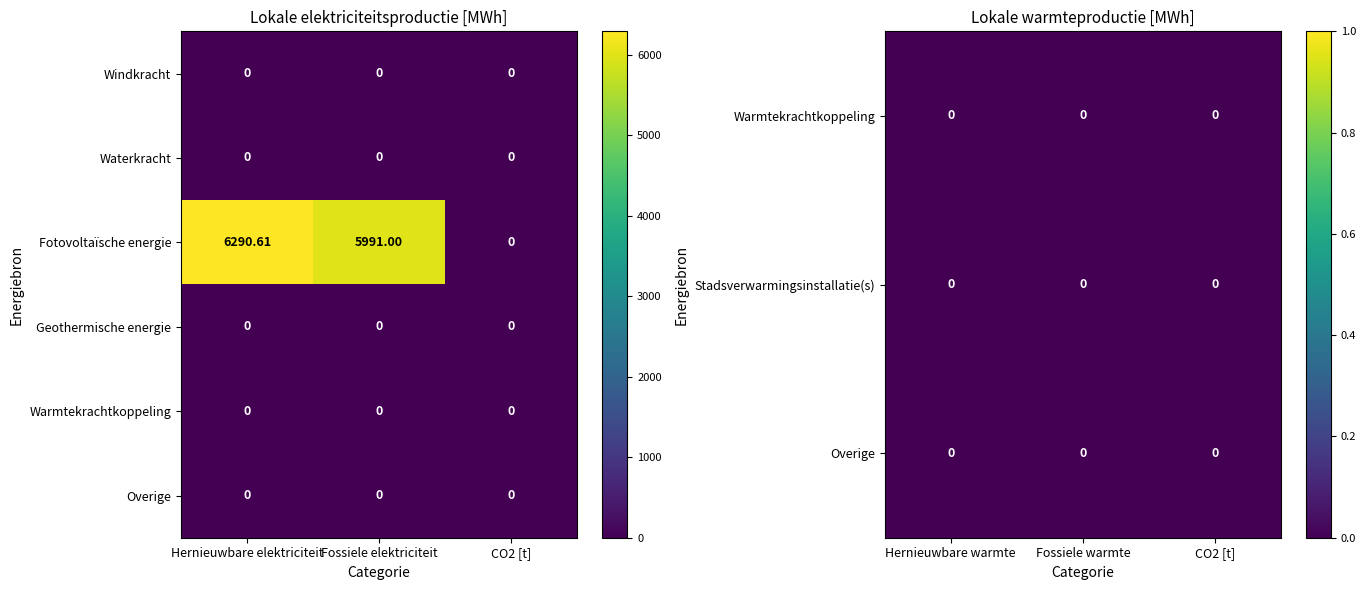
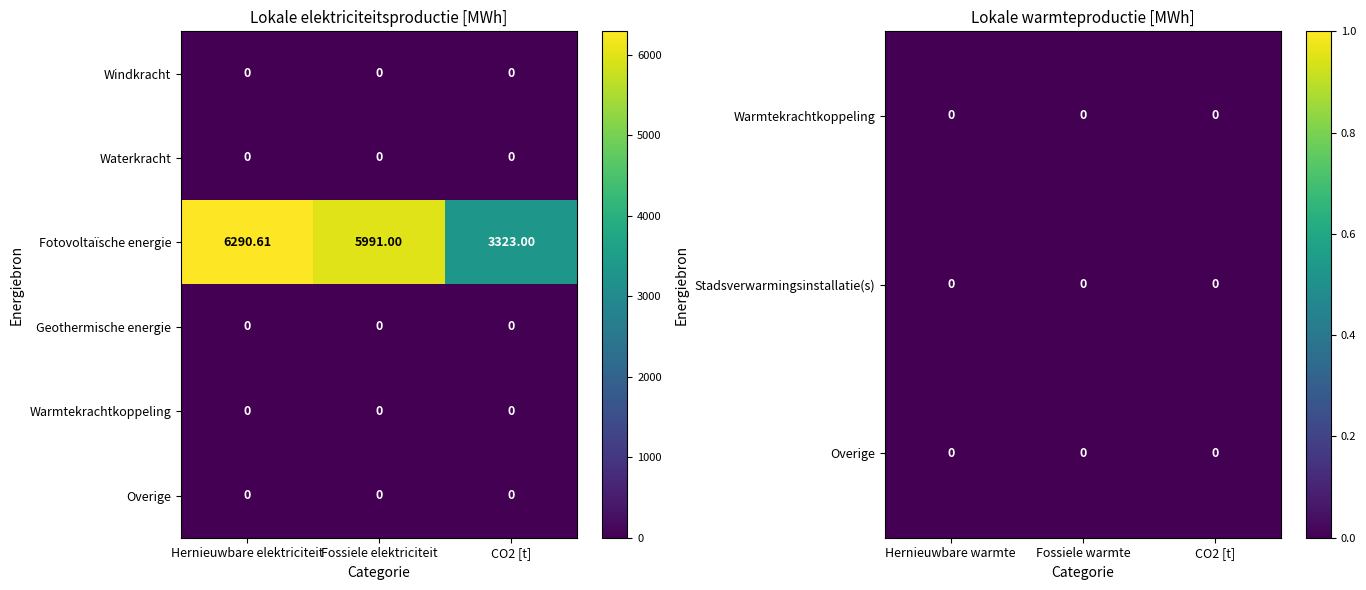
Lokale elektriciteitsproductie [MWh], Fotovoltaïsche energie, CO2 [t]: 0 -> 3323.00
